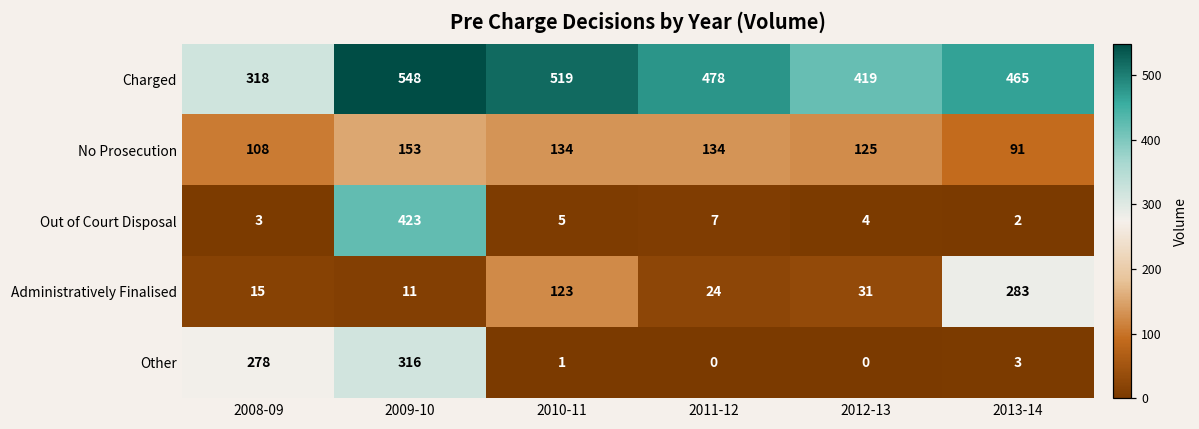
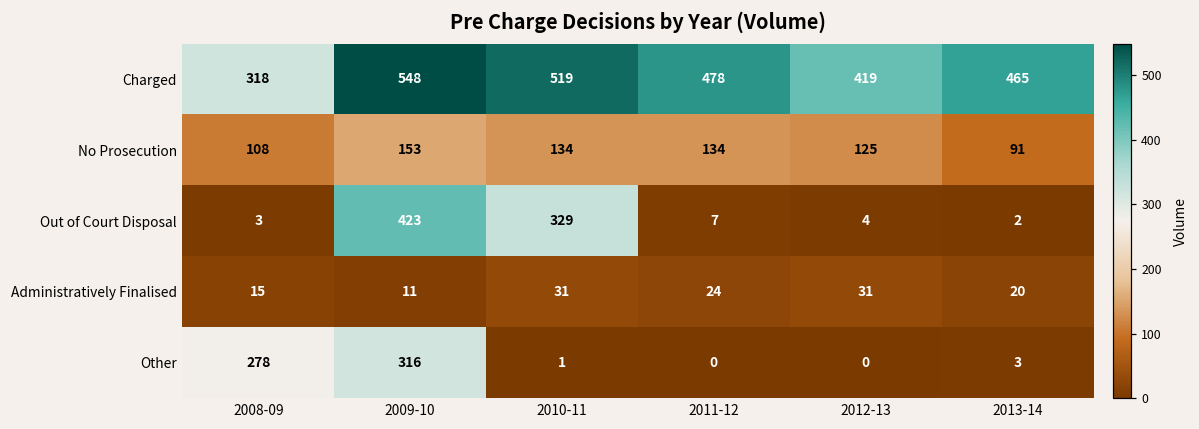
Out of Court Disposal, 2010-11: 5 -> 329
Administratively Finalised, 2010-11: 123 -> 31
Administratively Finalised, 2013-14: 283 -> 20
